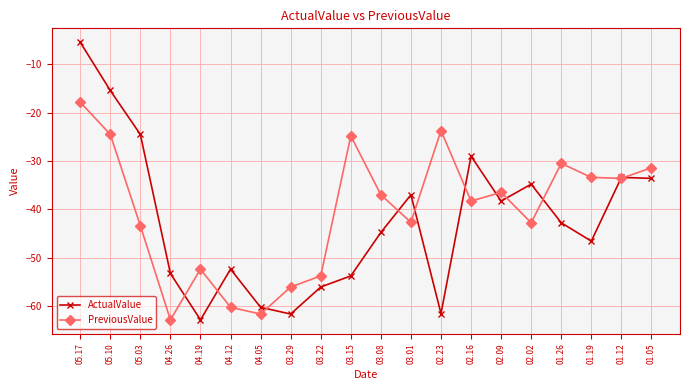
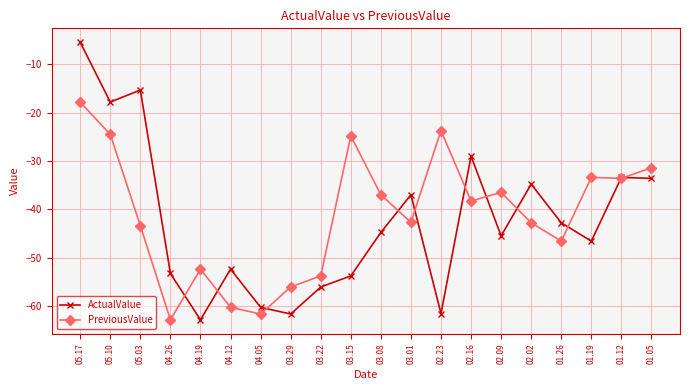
ActualValue, 05.10: -15 -> -18
ActualValue, 05.03: -25 -> -15
ActualValue, 02.09: -38 -> -46
PreviousValue, 01.26: -31 -> -47
